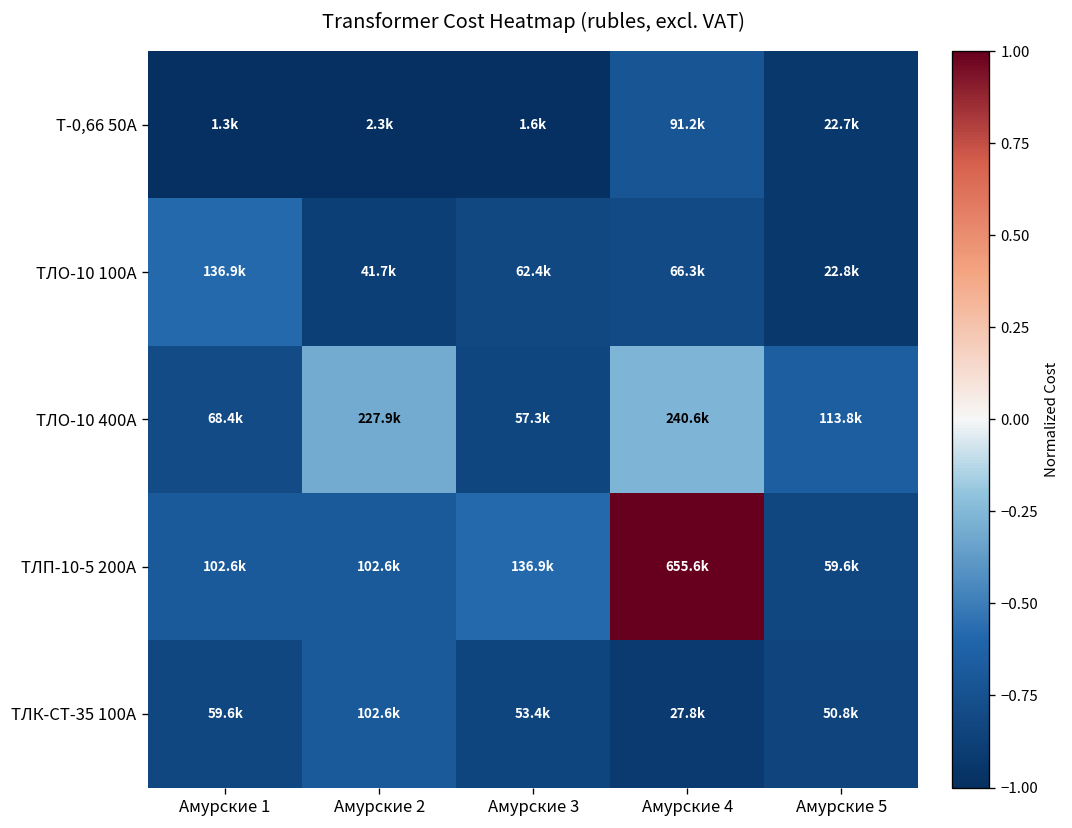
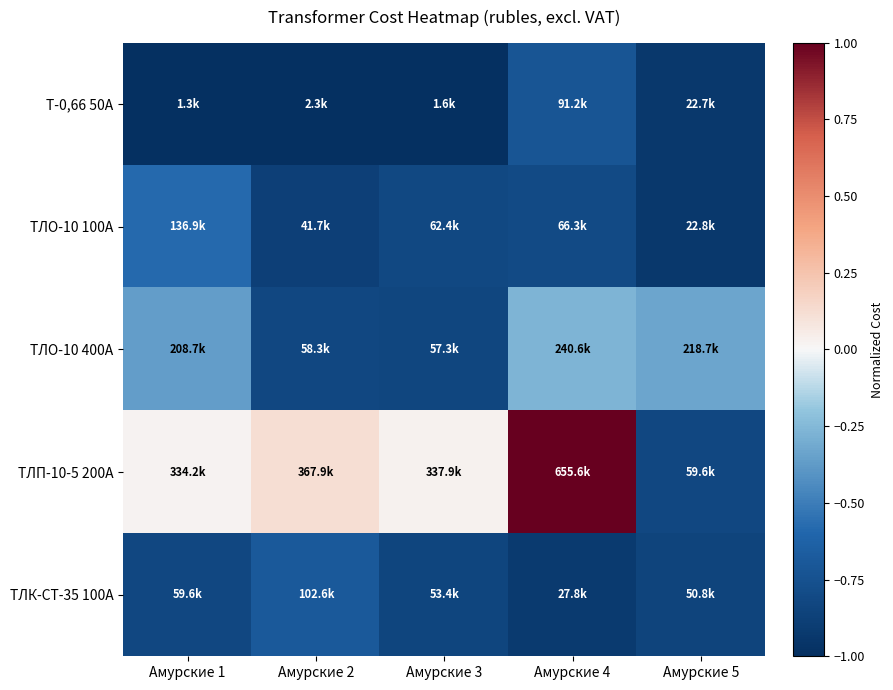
ТЛО-10 400A, Амурские 1: 68.4k -> 208.7k
ТЛО-10 400A, Амурские 2: 227.9k -> 58.3k
ТЛО-10 400A, Амурские 5: 113.8k -> 218.7k
ТЛП-10-5 200A, Амурские 1: 102.6k -> 334.2k
ТЛП-10-5 200A, Амурские 2: 102.6k -> 367.9k
ТЛП-10-5 200A, Амурские 3: 136.9k -> 337.9k
